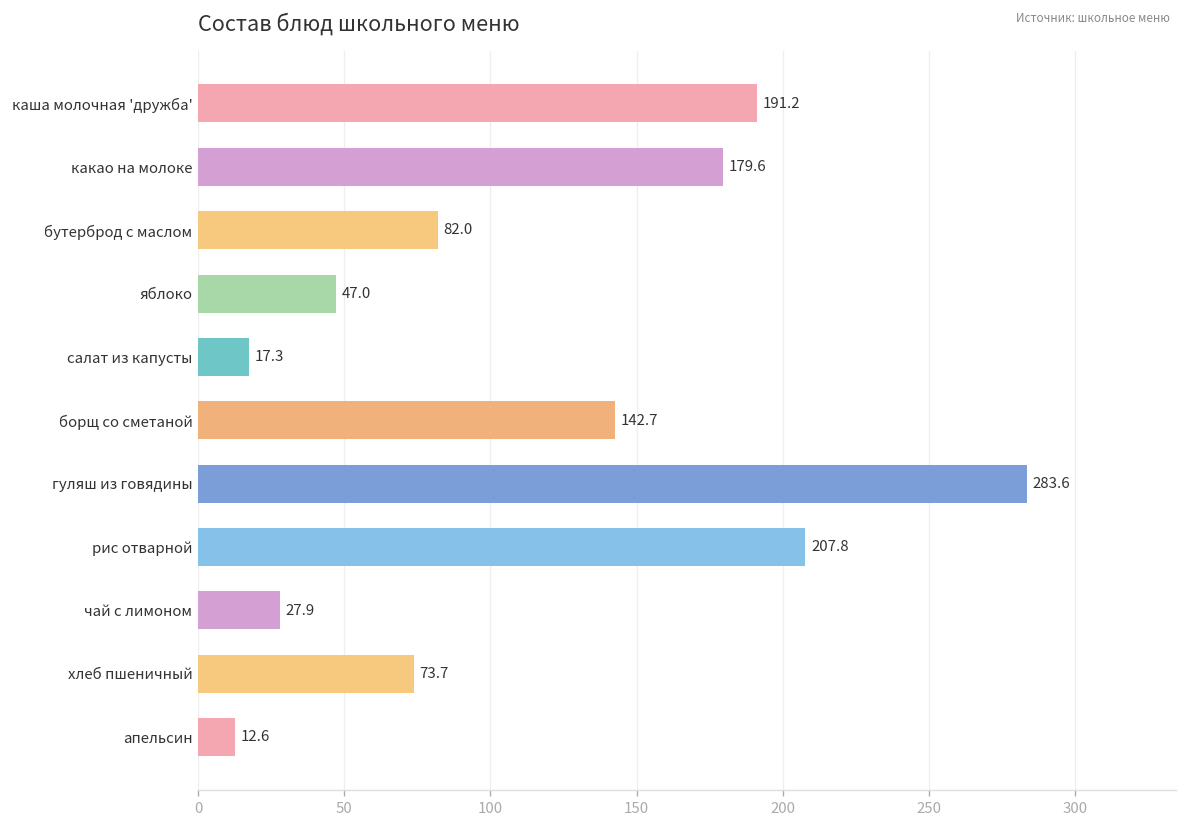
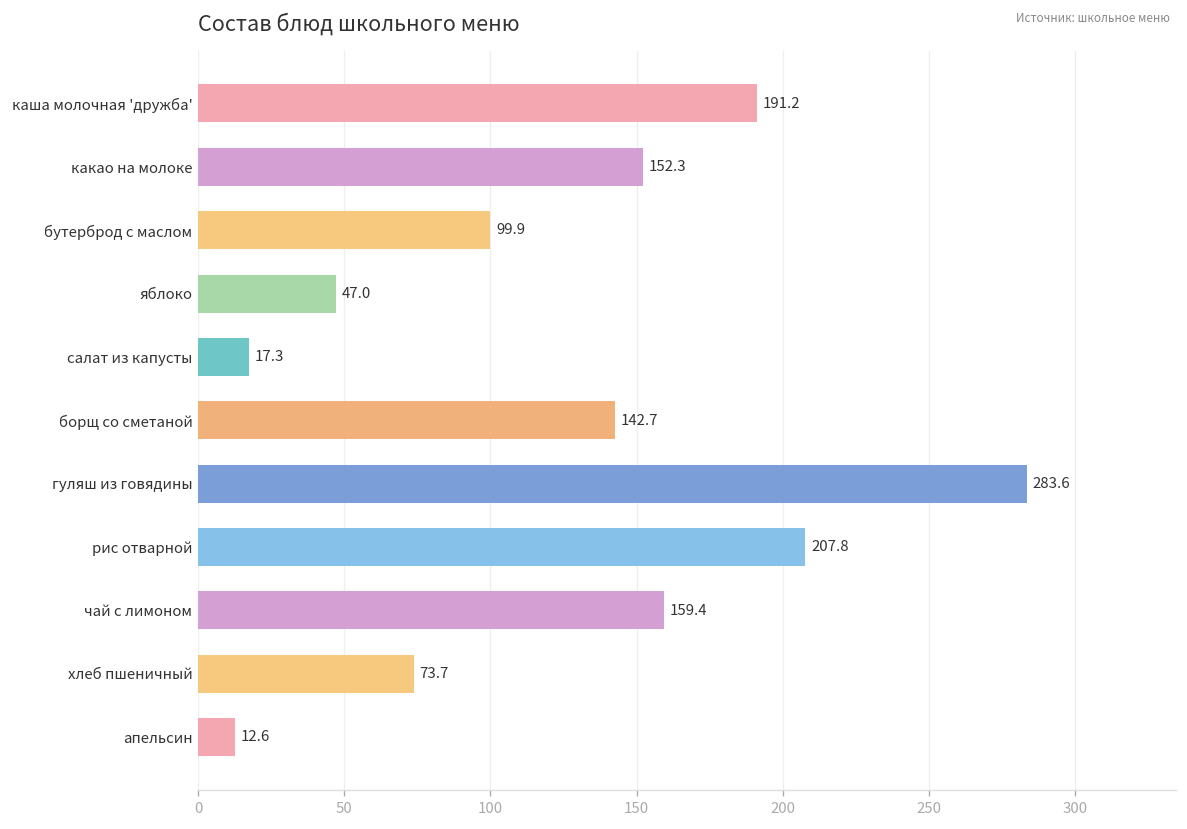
какао на молоке: 179.6 -> 152.3
бутерброд с маслом: 82.0 -> 99.9
чай с лимоном: 27.9 -> 159.4
